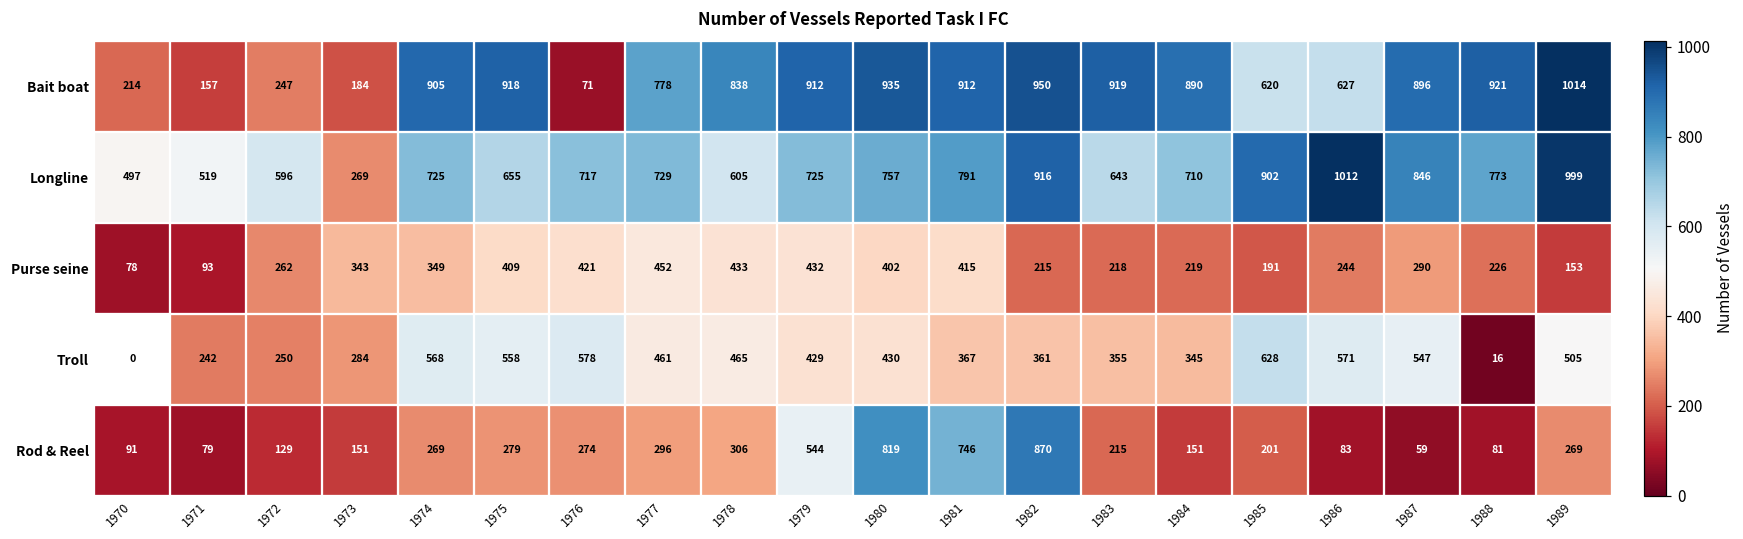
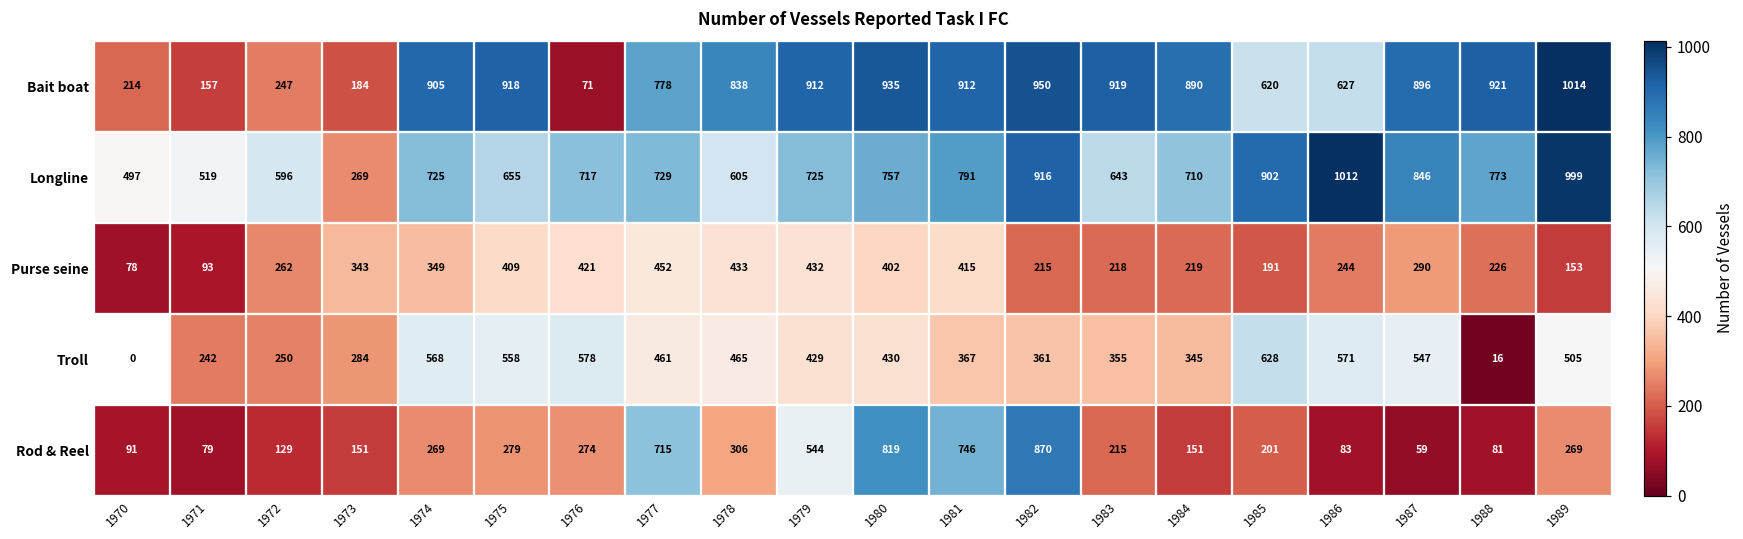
Rod & Reel, 1977: 296 -> 715
